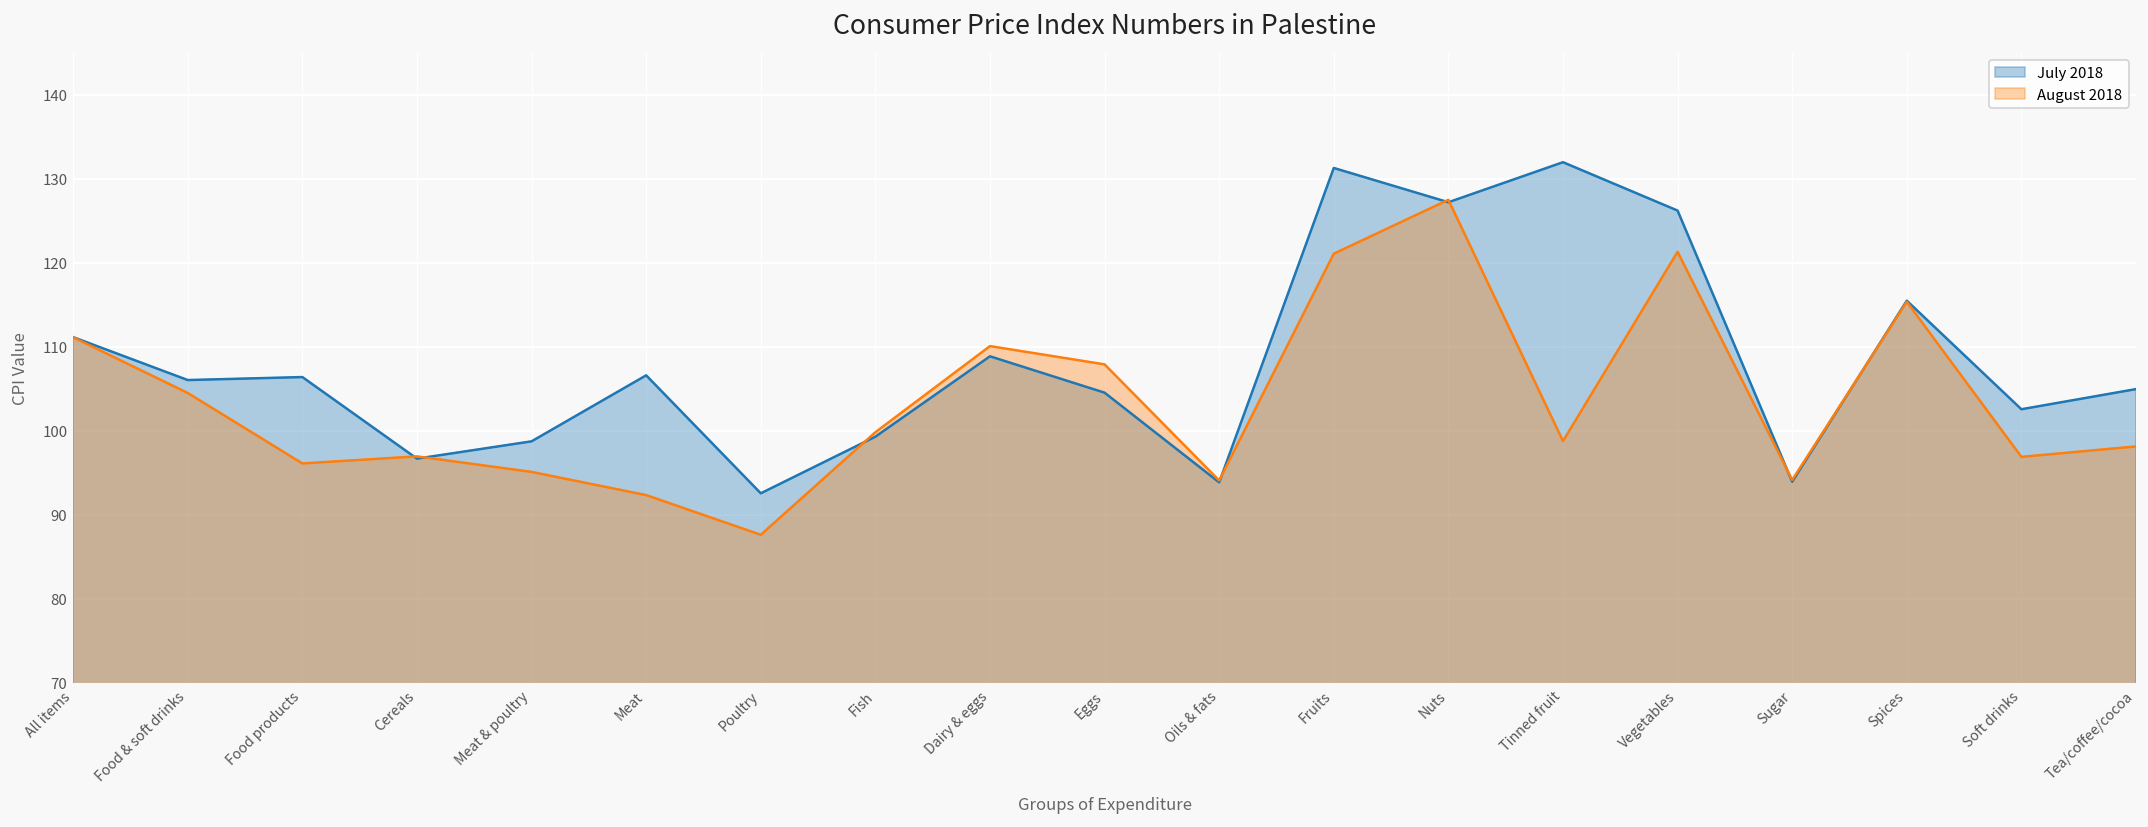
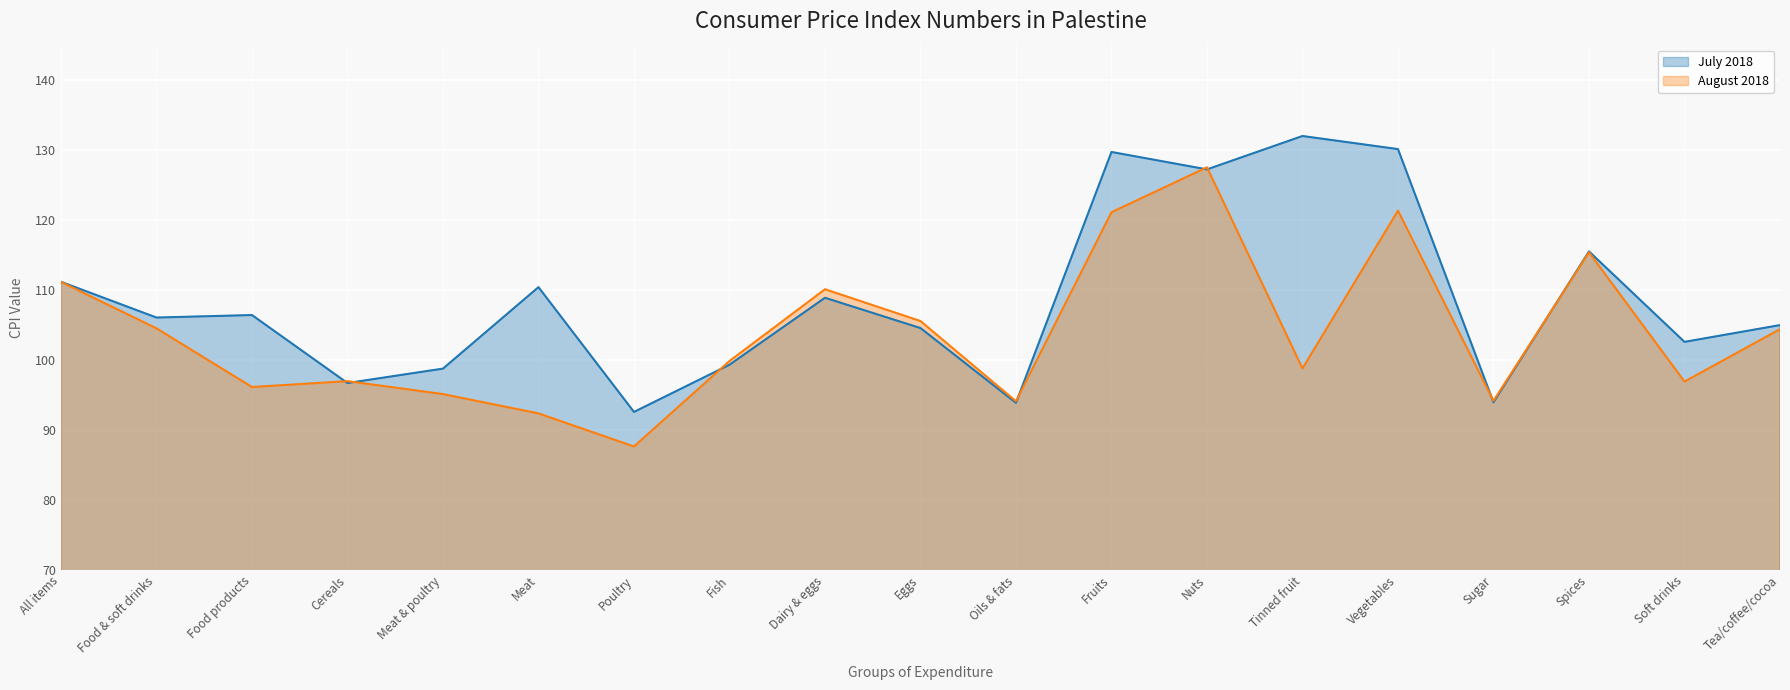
July 2018, Meat: 107 -> 110
August 2018, Eggs: 108 -> 106
July 2018, Fruits: 131 -> 130
July 2018, Vegetables: 126 -> 130
August 2018, Tea/coffee/cocoa: 98 -> 104
